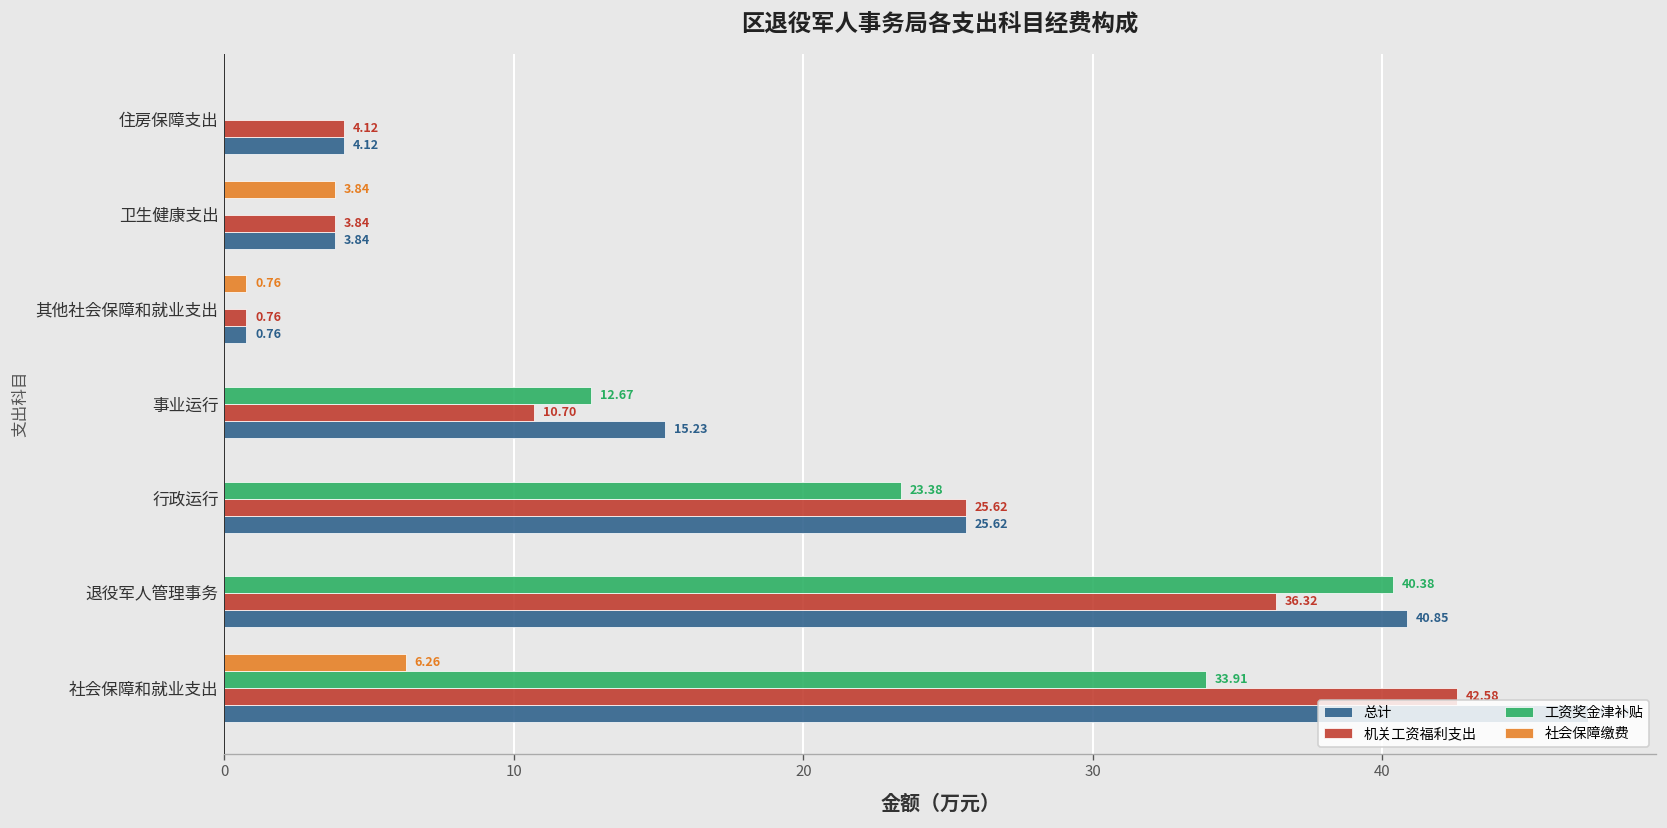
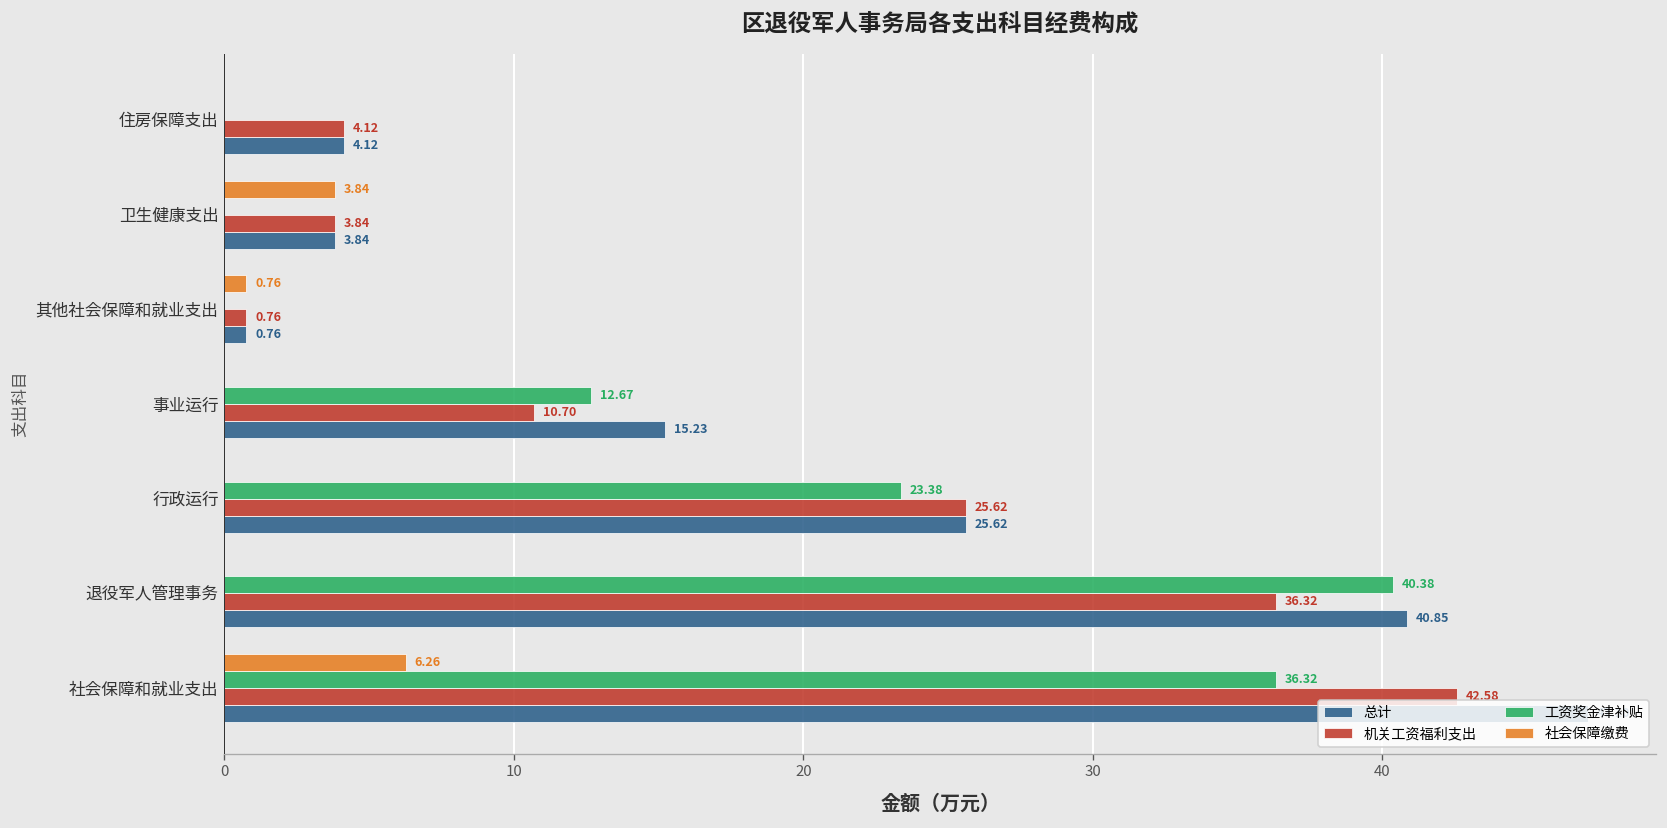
工资奖金津补贴, 社会保障和就业支出: 33.91 -> 36.32
